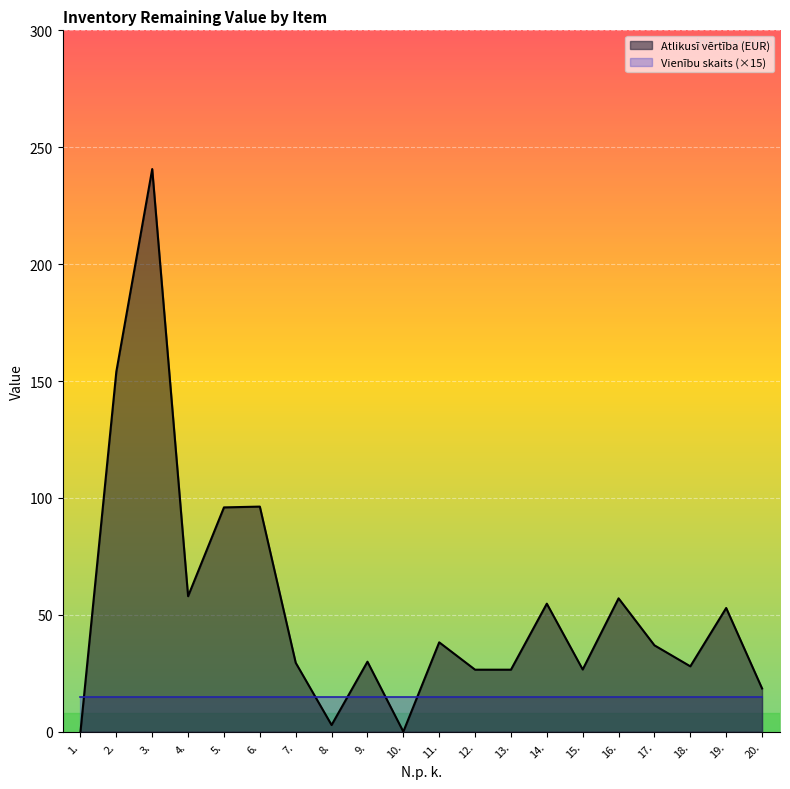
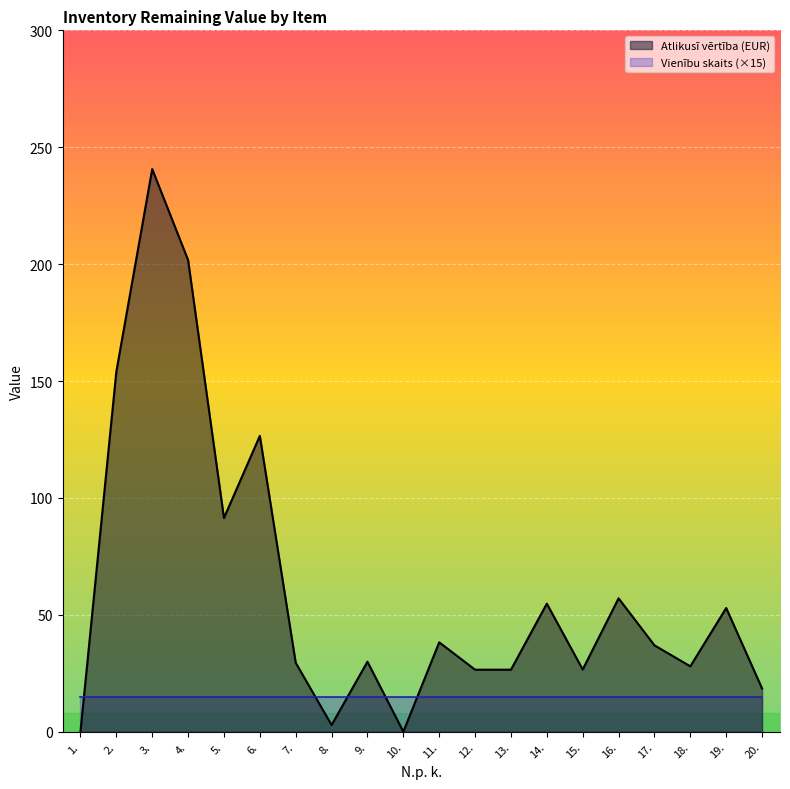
Atlikusī vērtība (EUR), 4.: 58 -> 202
Atlikusī vērtība (EUR), 5.: 96 -> 91
Atlikusī vērtība (EUR), 6.: 96 -> 127
